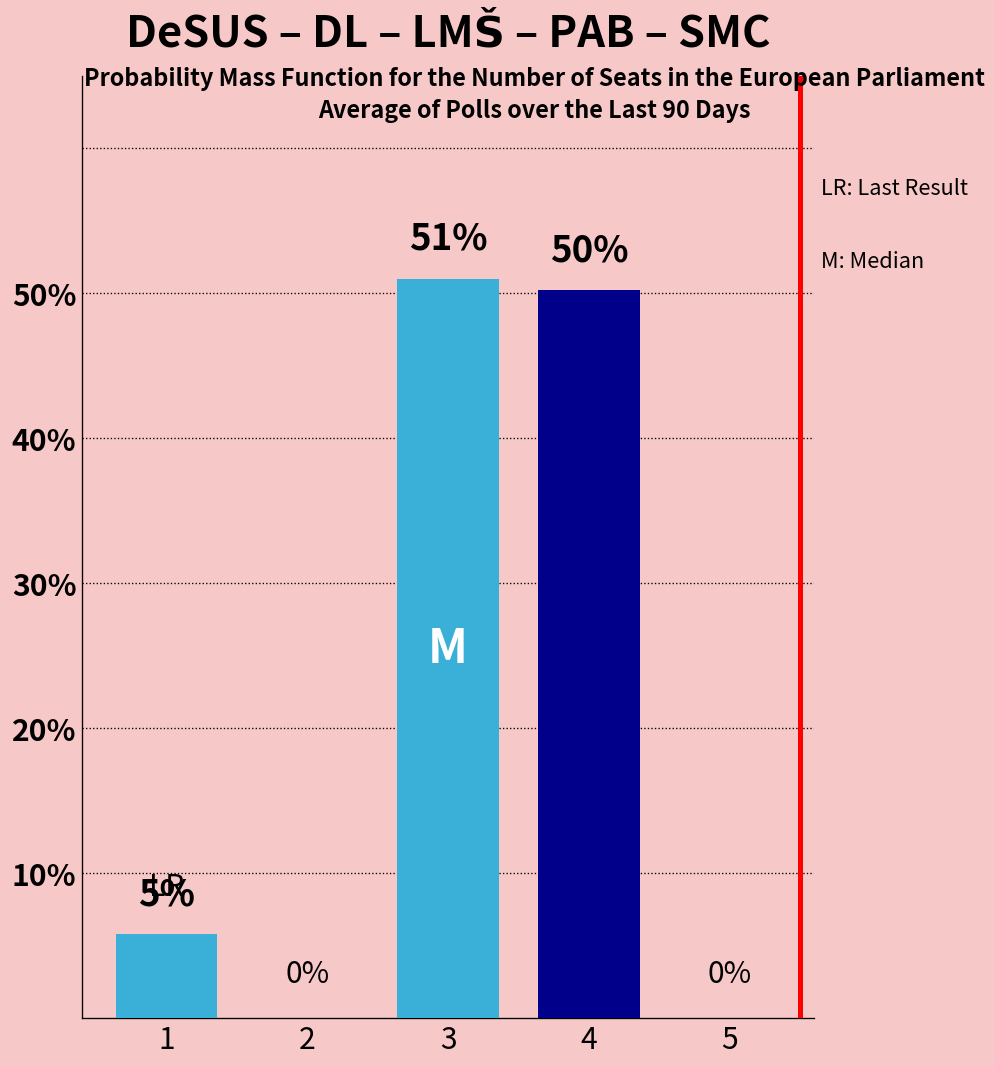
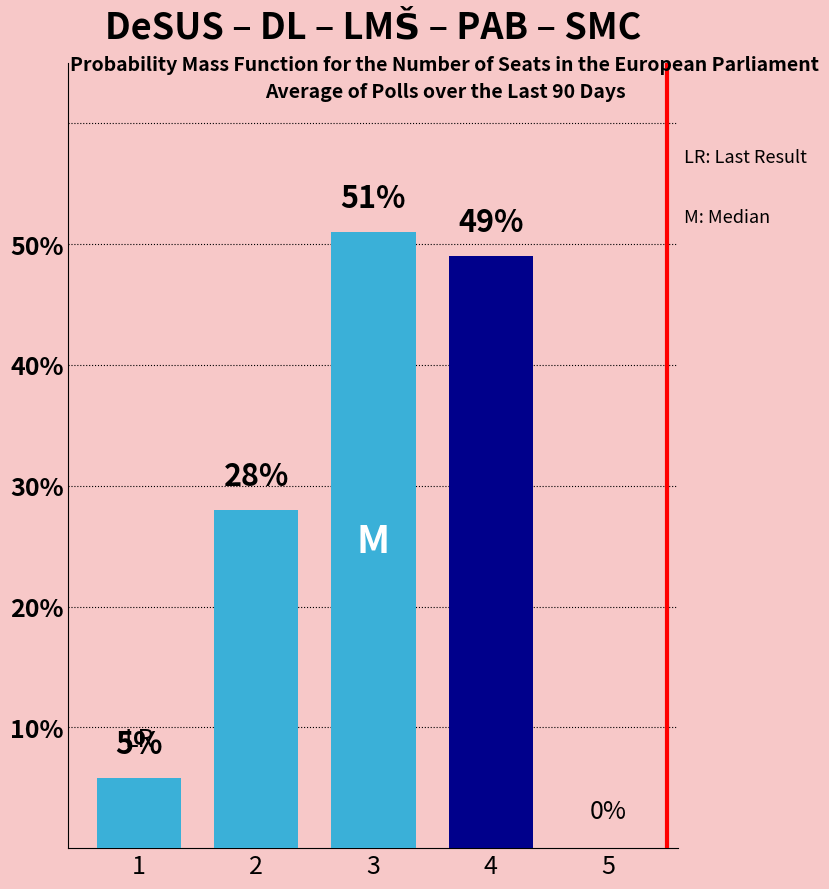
2: 0% -> 28%
4: 50% -> 49%
